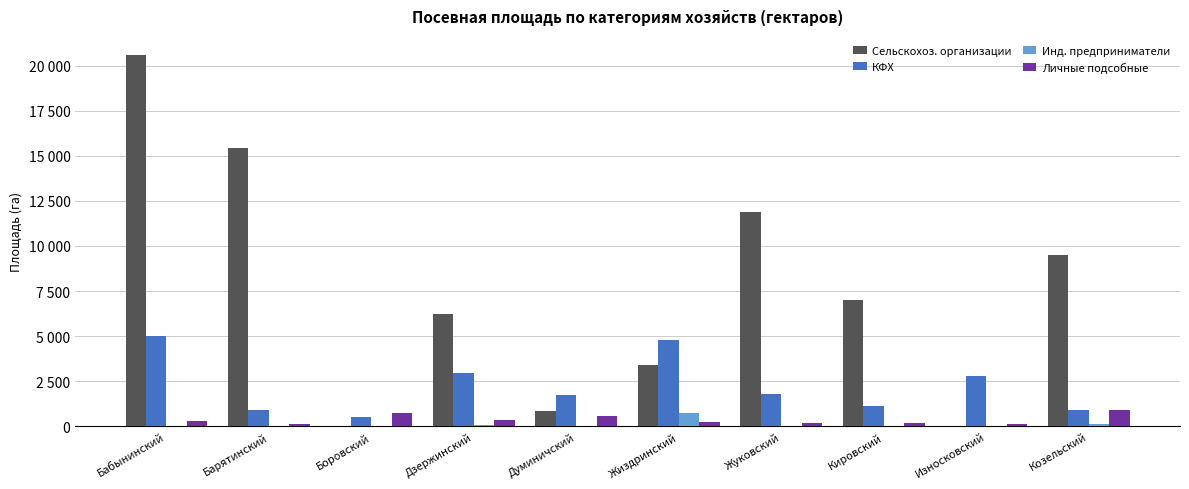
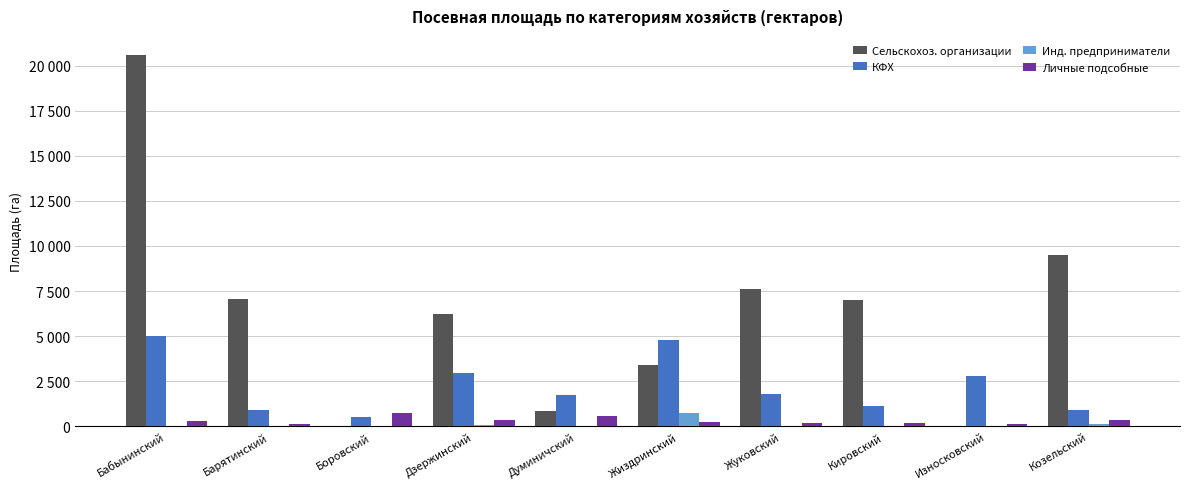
Сельскохоз. организации, Барятинский: 15400 -> 7000
Сельскохоз. организации, Жуковский: 11900 -> 7600
Личные подсобные, Козельский: 900 -> 400
